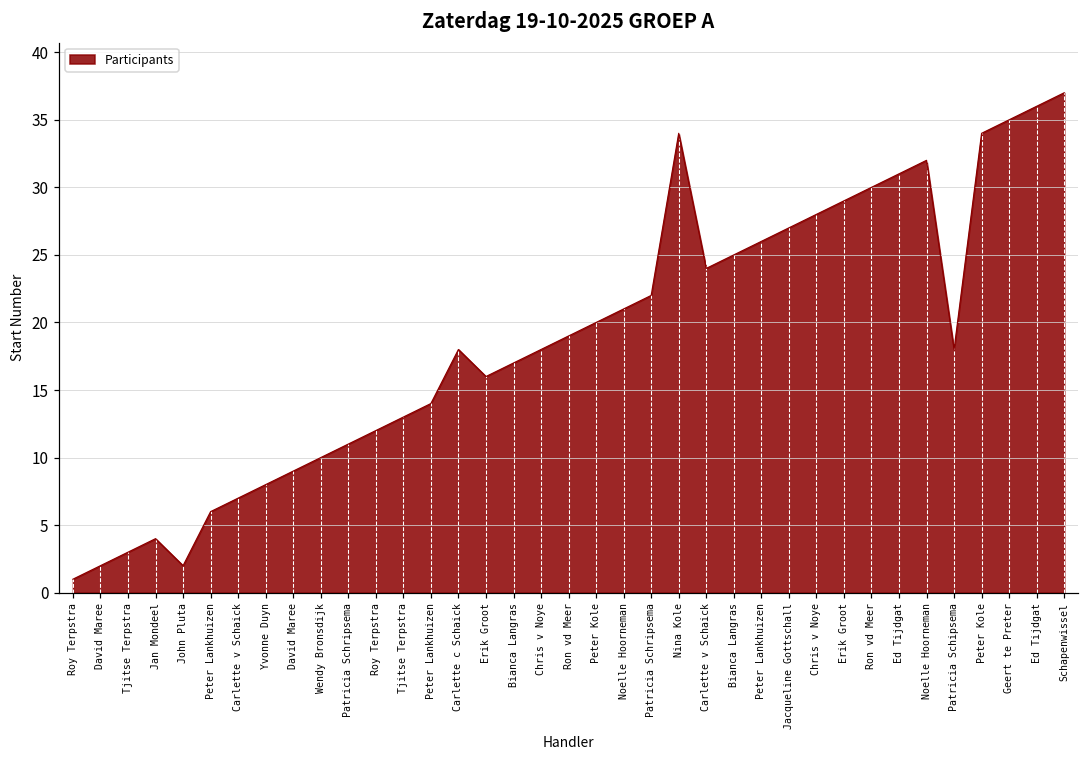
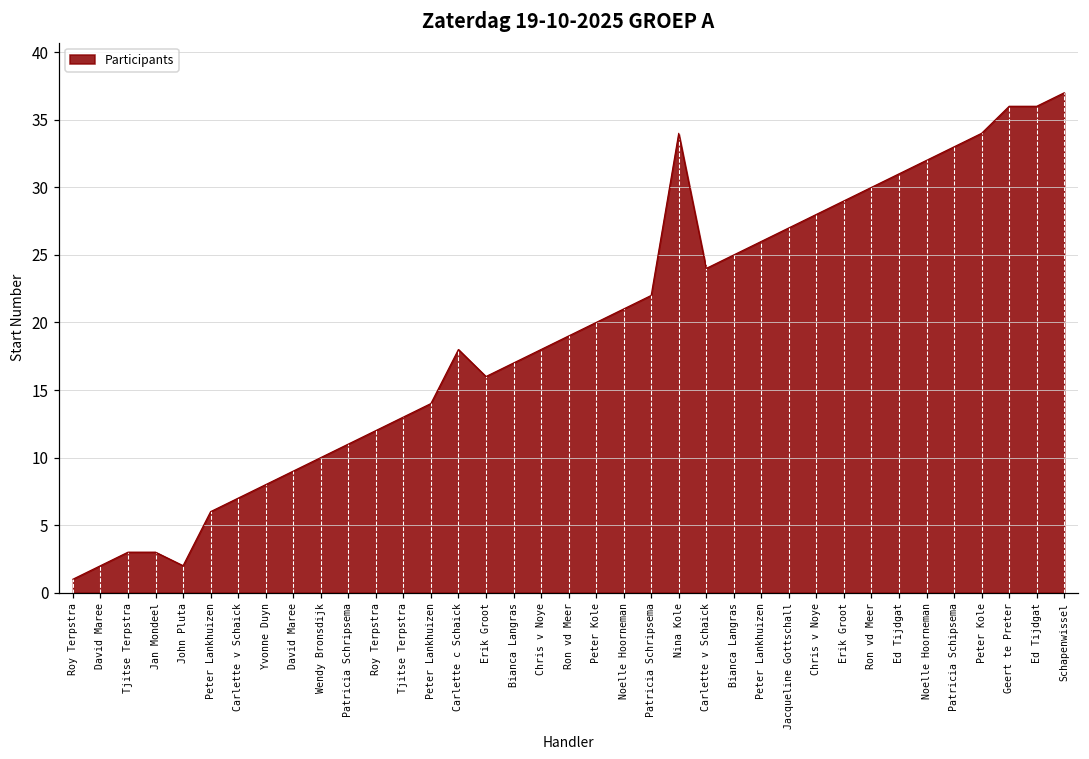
Jan Mondeel: 4 -> 3
Patricia Schipsema: 18 -> 33
Geert te Preter: 35 -> 36
